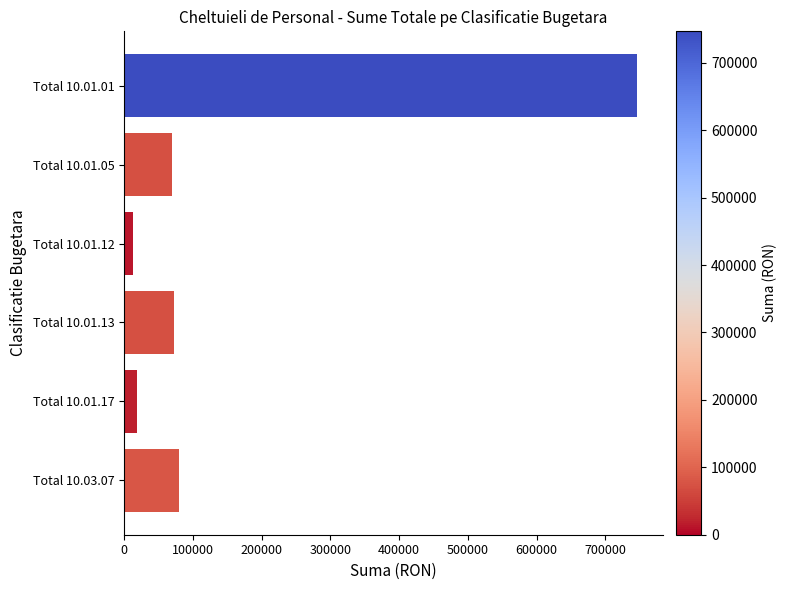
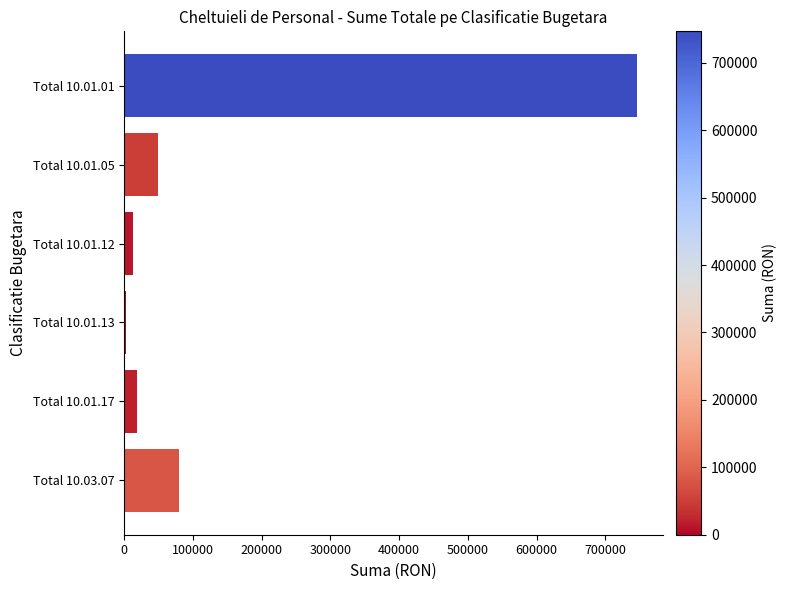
Total 10.01.05: 70000 -> 50000
Total 10.01.13: 70000 -> 0
